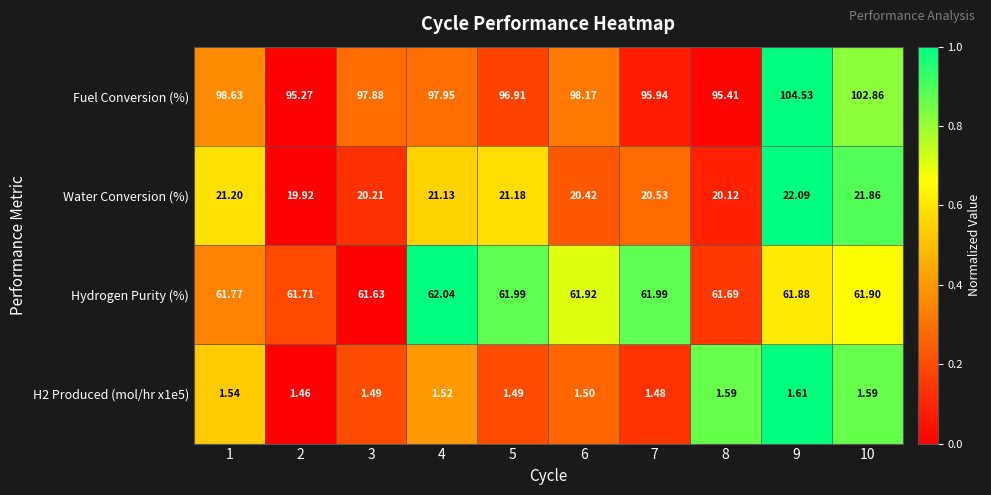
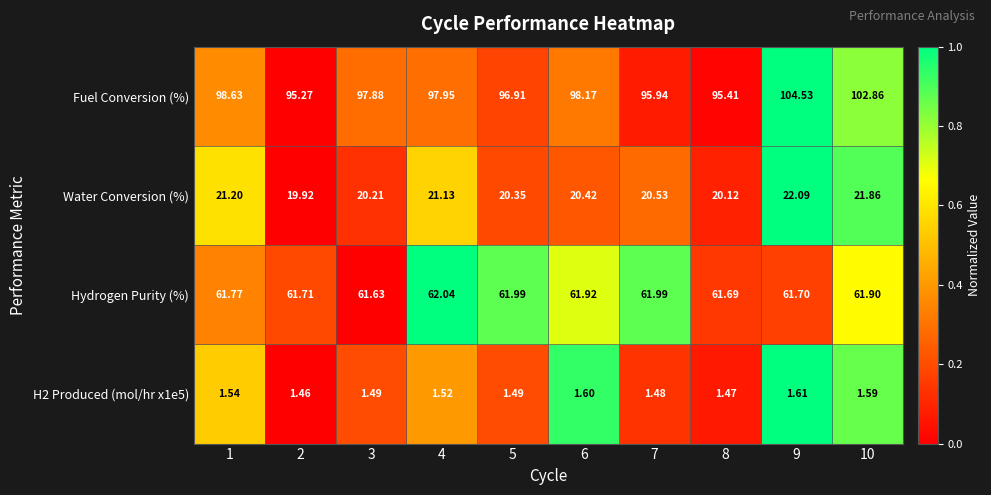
Water Conversion (%), 5: 21.18 -> 20.35
Hydrogen Purity (%), 9: 61.88 -> 61.70
H2 Produced (mol/hr x1e5), 6: 1.50 -> 1.60
H2 Produced (mol/hr x1e5), 8: 1.59 -> 1.47
